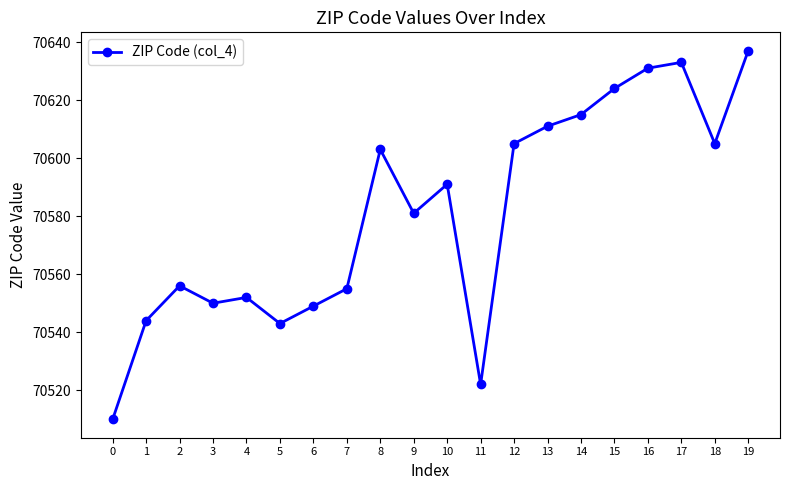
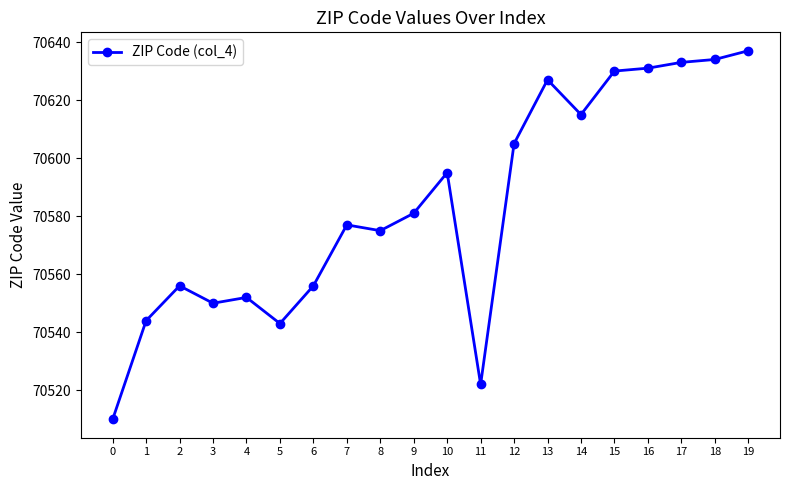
6: 70549 -> 70556
7: 70555 -> 70577
8: 70603 -> 70575
10: 70591 -> 70595
13: 70611 -> 70627
15: 70624 -> 70630
18: 70605 -> 70634
